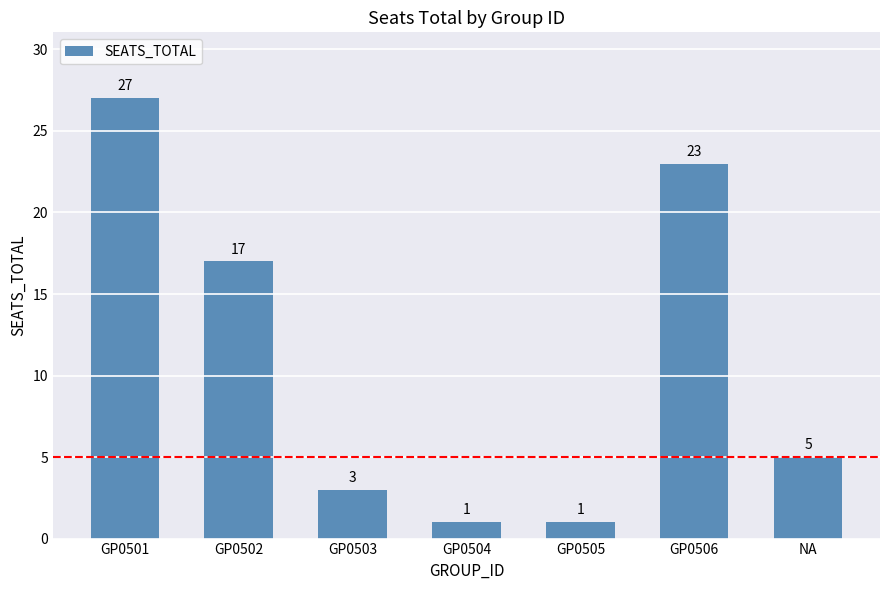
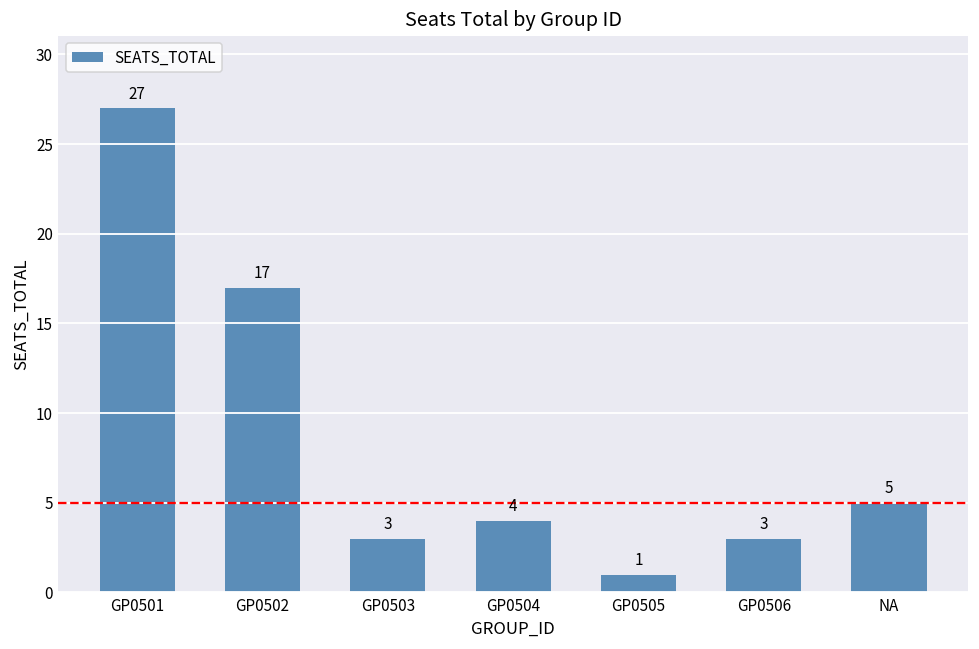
GP0504: 1 -> 4
GP0506: 23 -> 3
